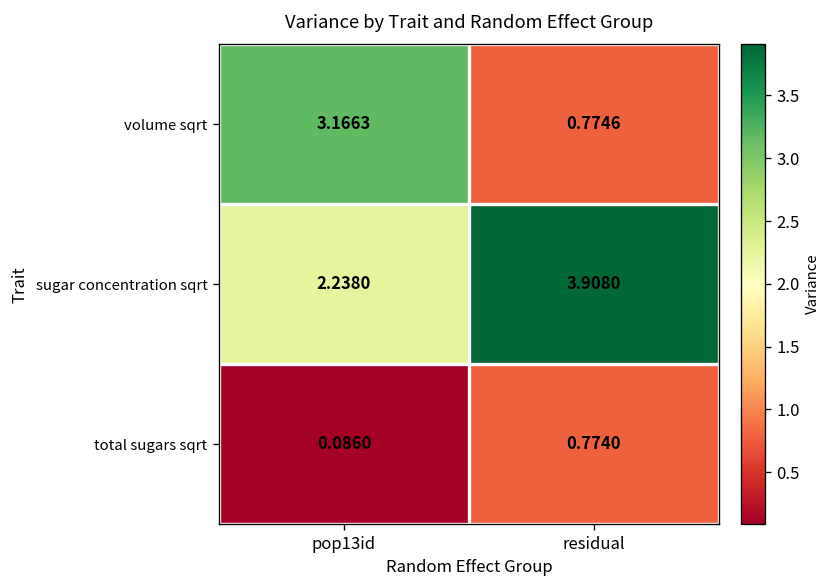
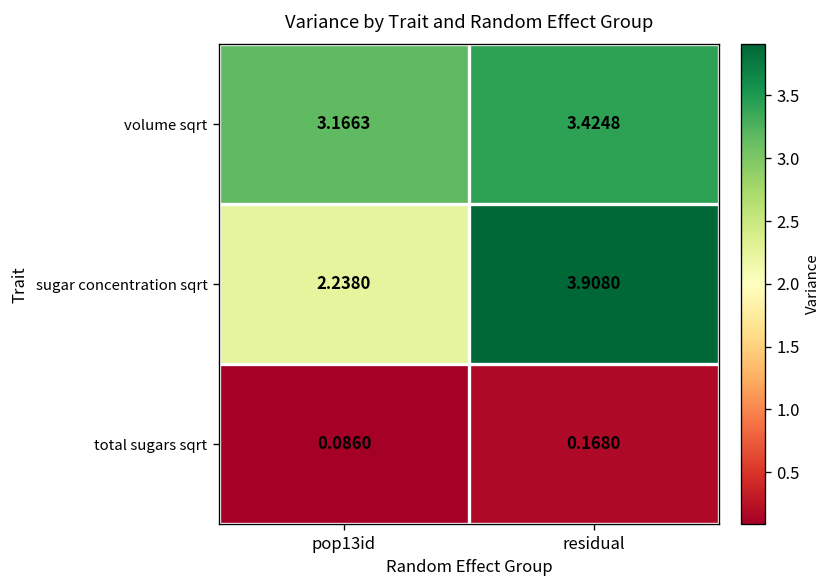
volume sqrt, residual: 0.7746 -> 3.4248
total sugars sqrt, residual: 0.7740 -> 0.1680
